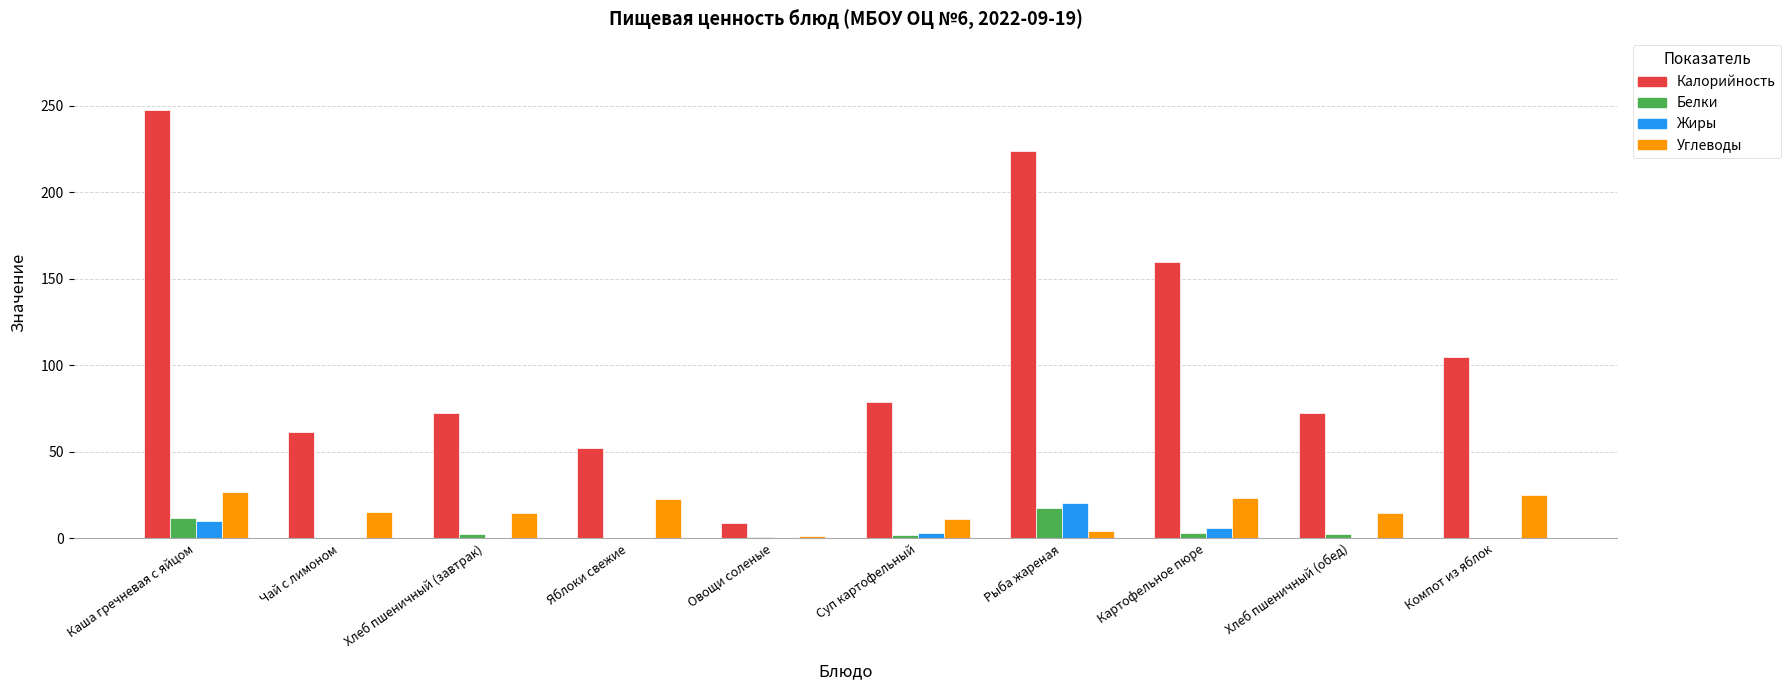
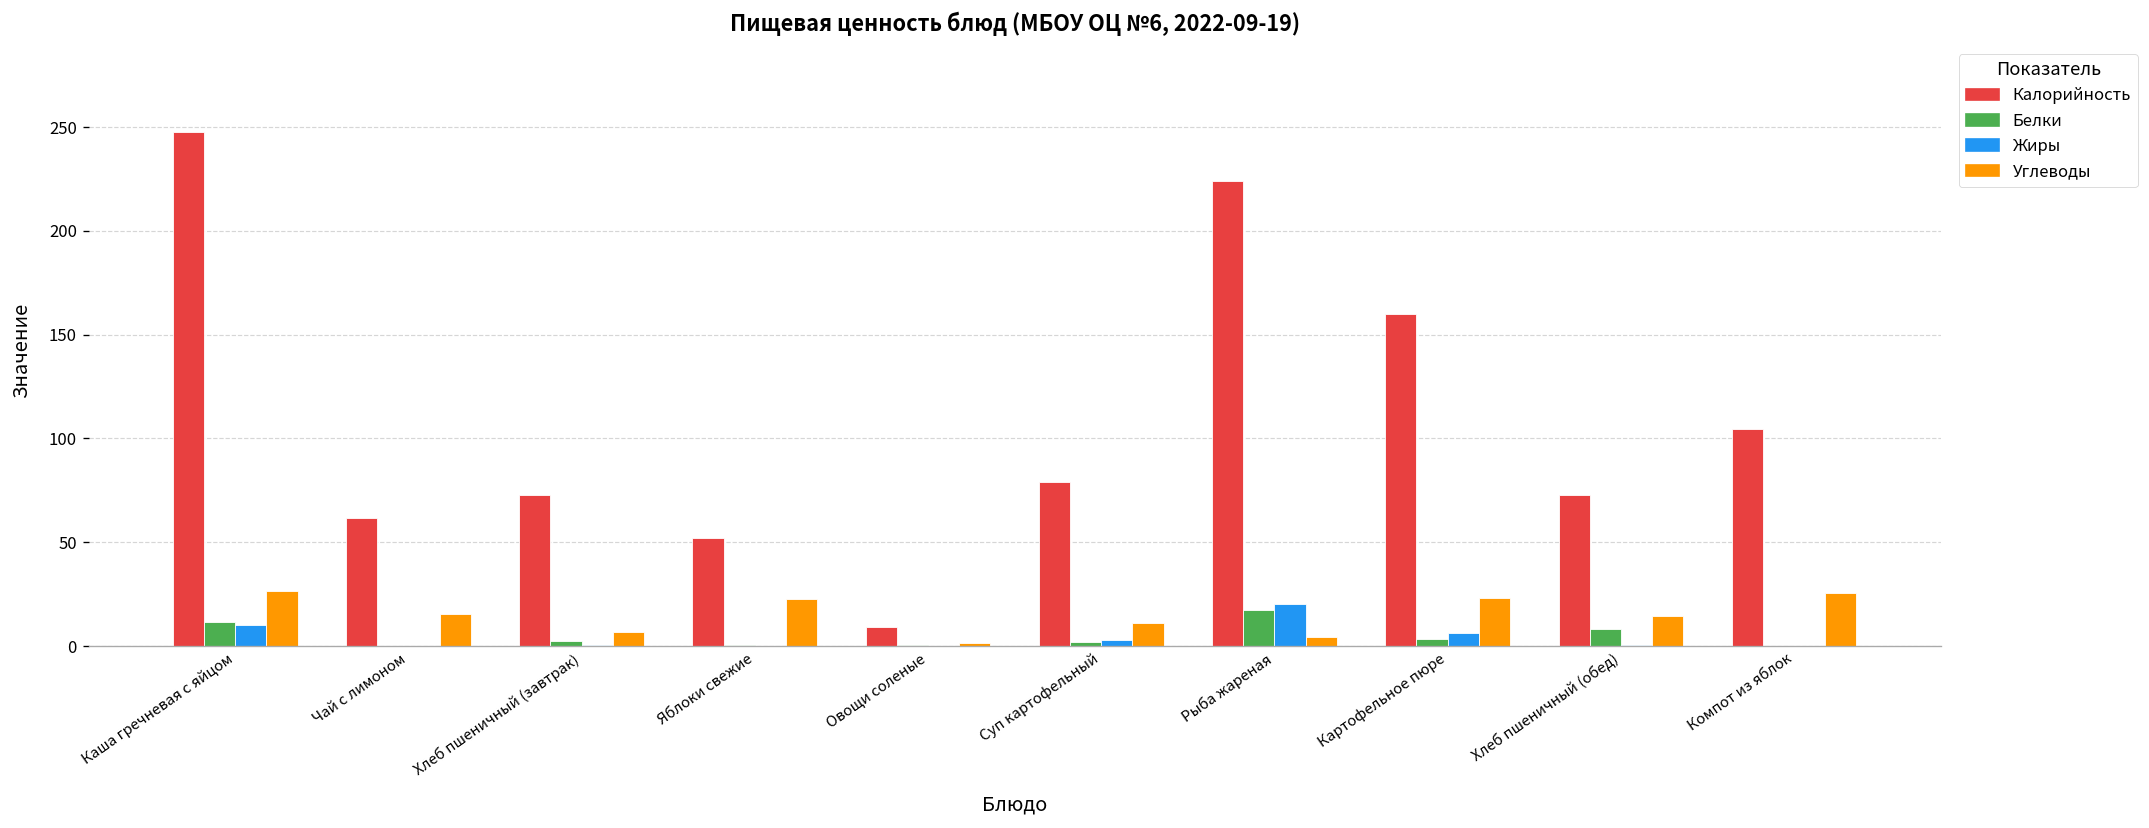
Углеводы, Хлеб пшеничный (завтрак): 15 -> 7
Белки, Хлеб пшеничный (обед): 2 -> 8
